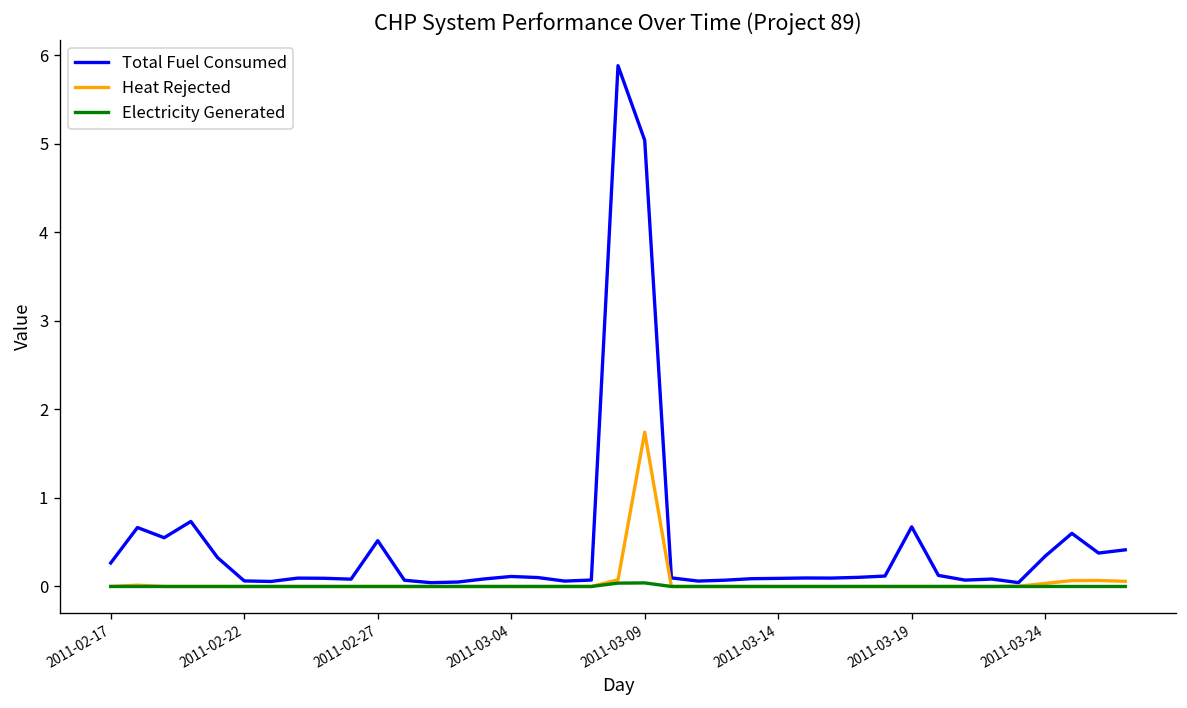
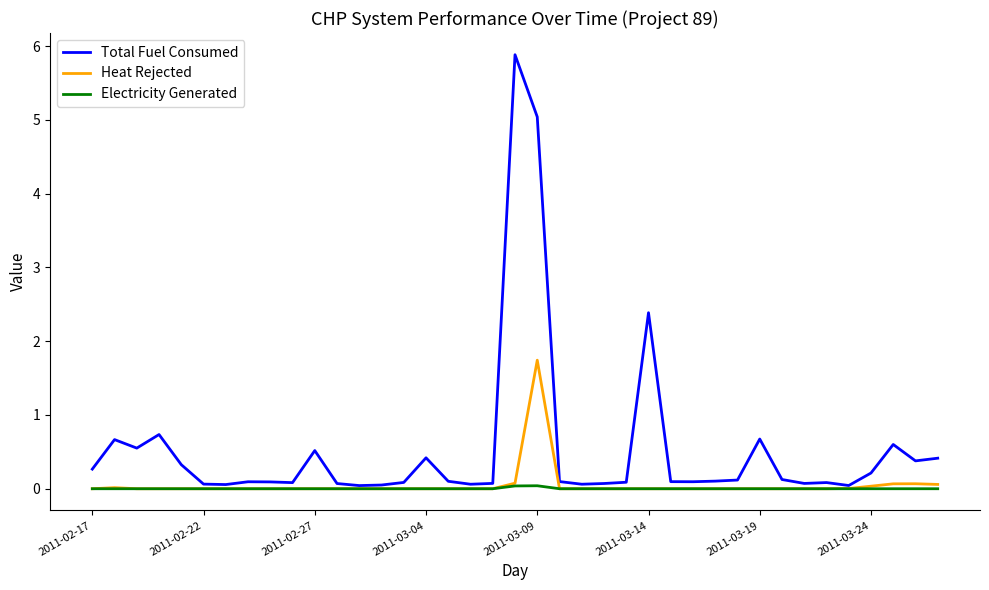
Total Fuel Consumed, 2011-03-04: 0.1 -> 0.4
Total Fuel Consumed, 2011-03-14: 0.1 -> 2.4
Total Fuel Consumed, 2011-03-24: 0.3 -> 0.2
